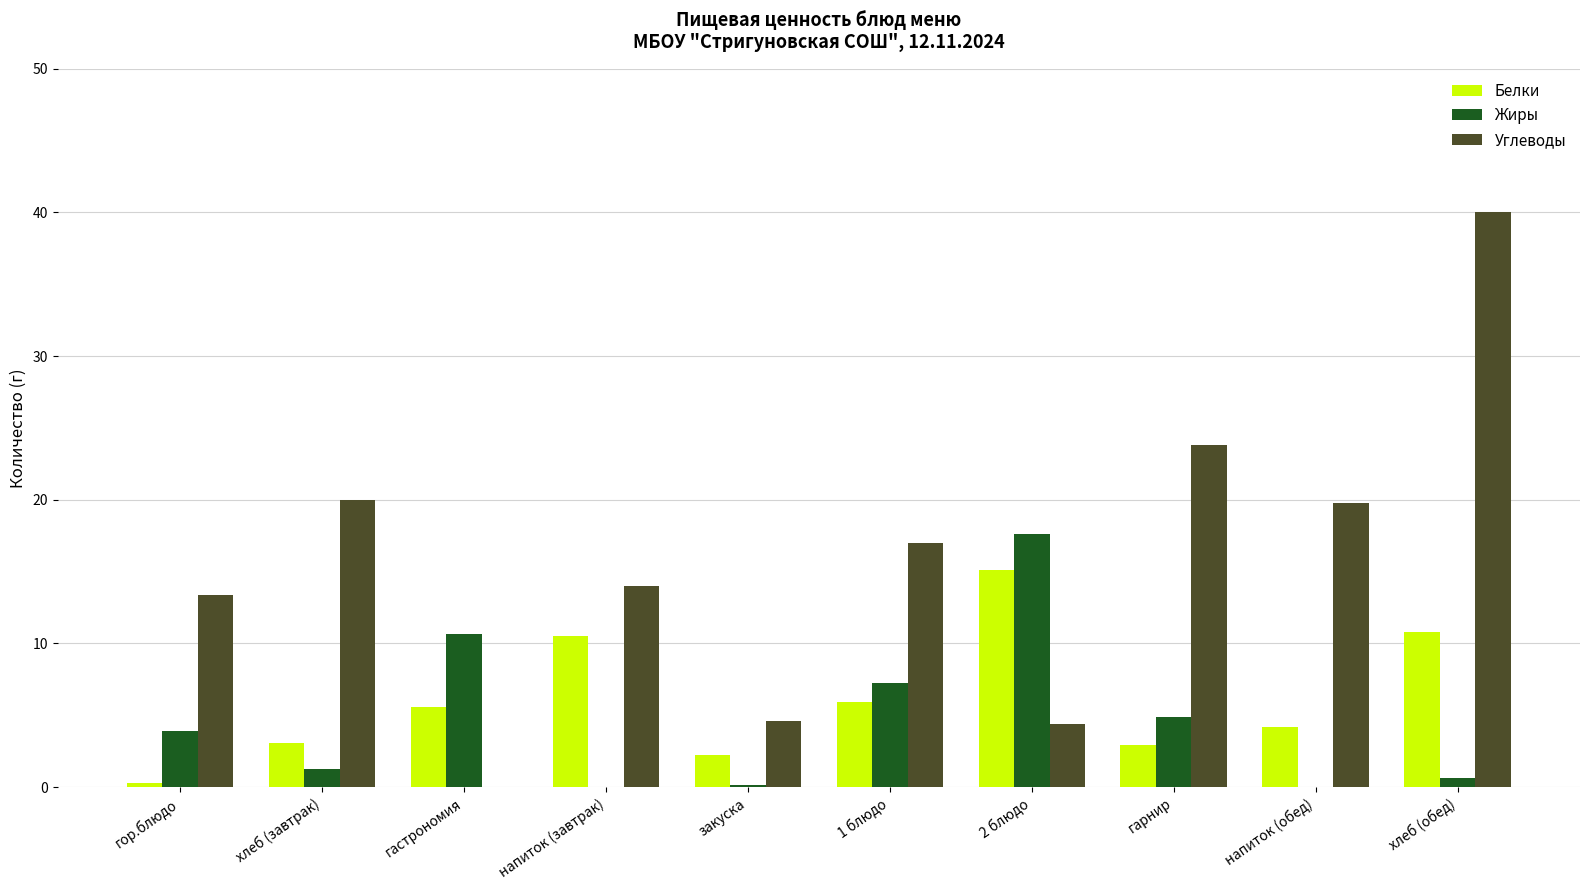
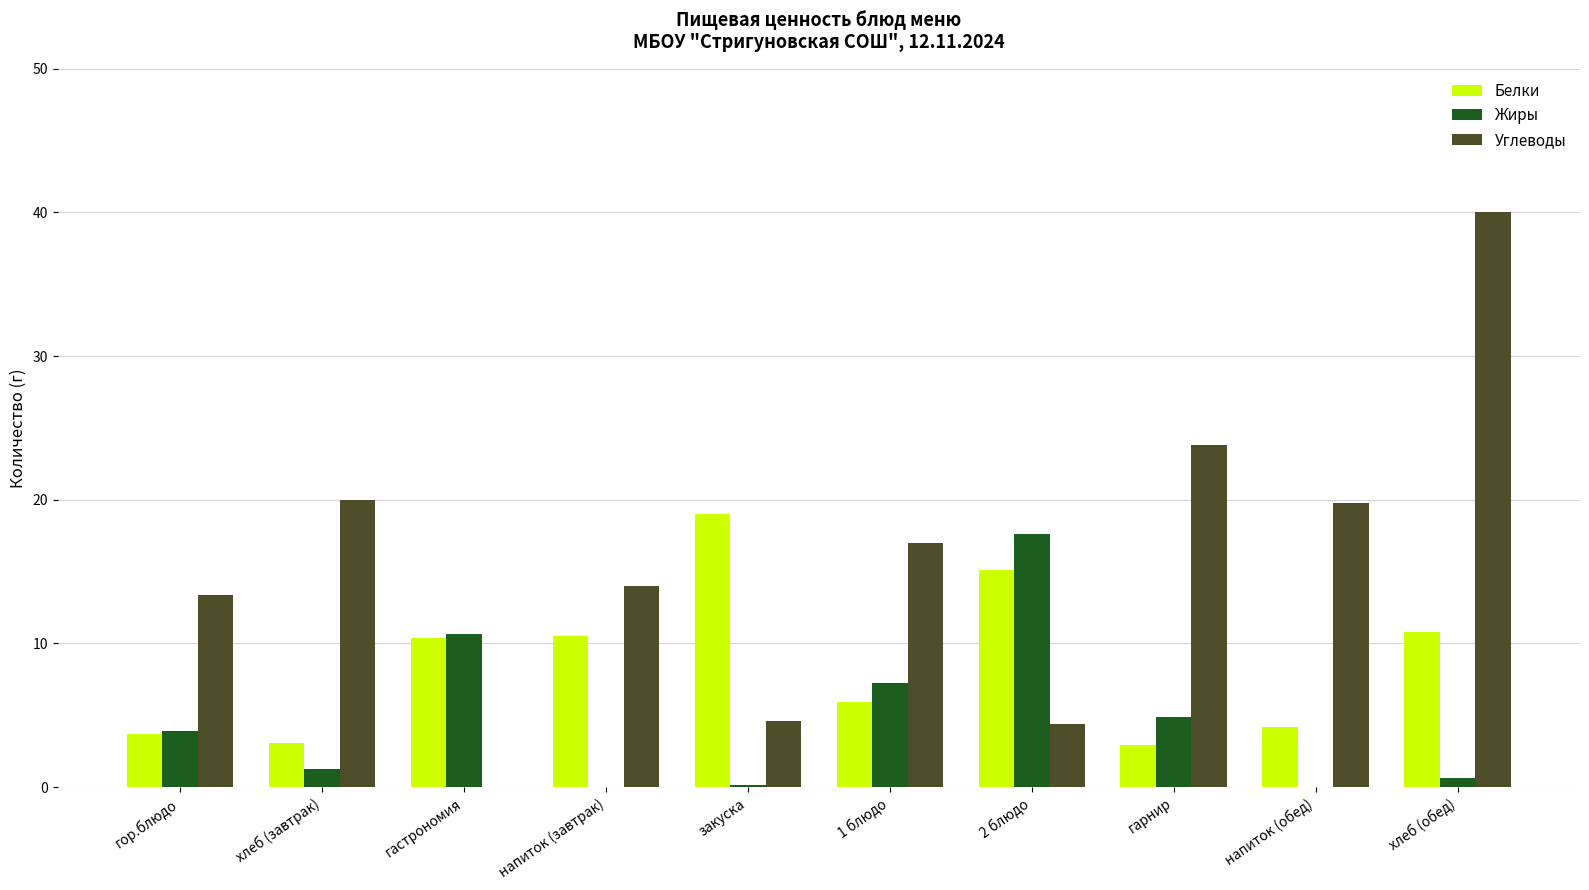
Белки, гор.блюдо: 0.3 -> 3.7
Белки, гастрономия: 5.6 -> 10.4
Белки, закуска: 2.3 -> 19.0
